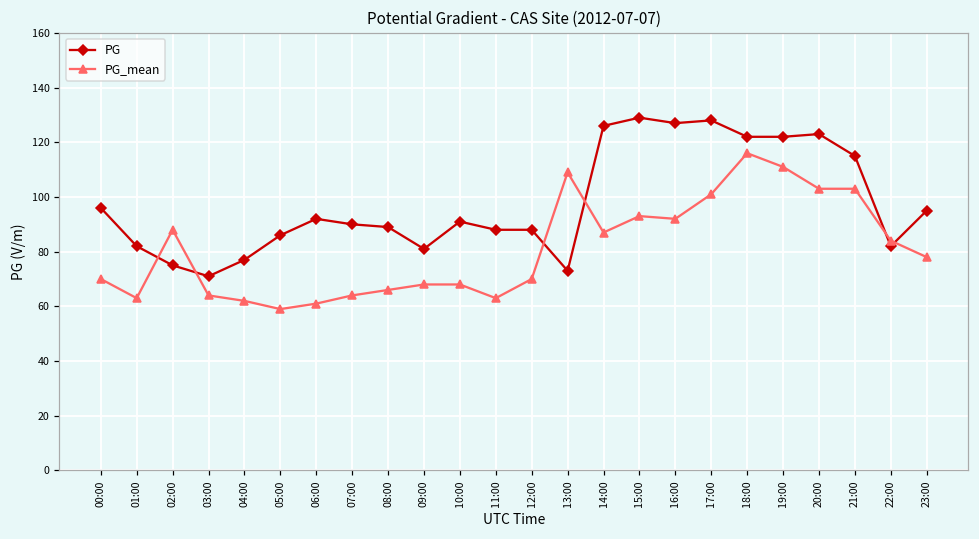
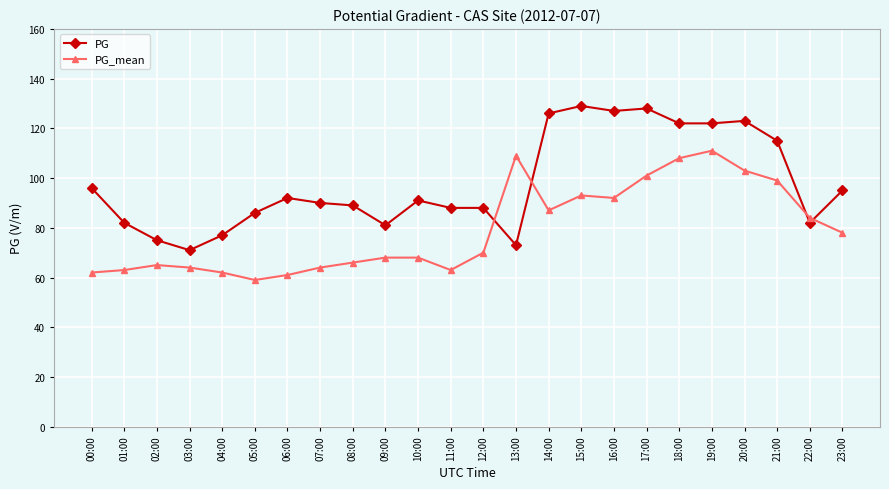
PG_mean, 00:00: 70 -> 62
PG_mean, 02:00: 88 -> 65
PG_mean, 18:00: 116 -> 108
PG_mean, 21:00: 103 -> 99
